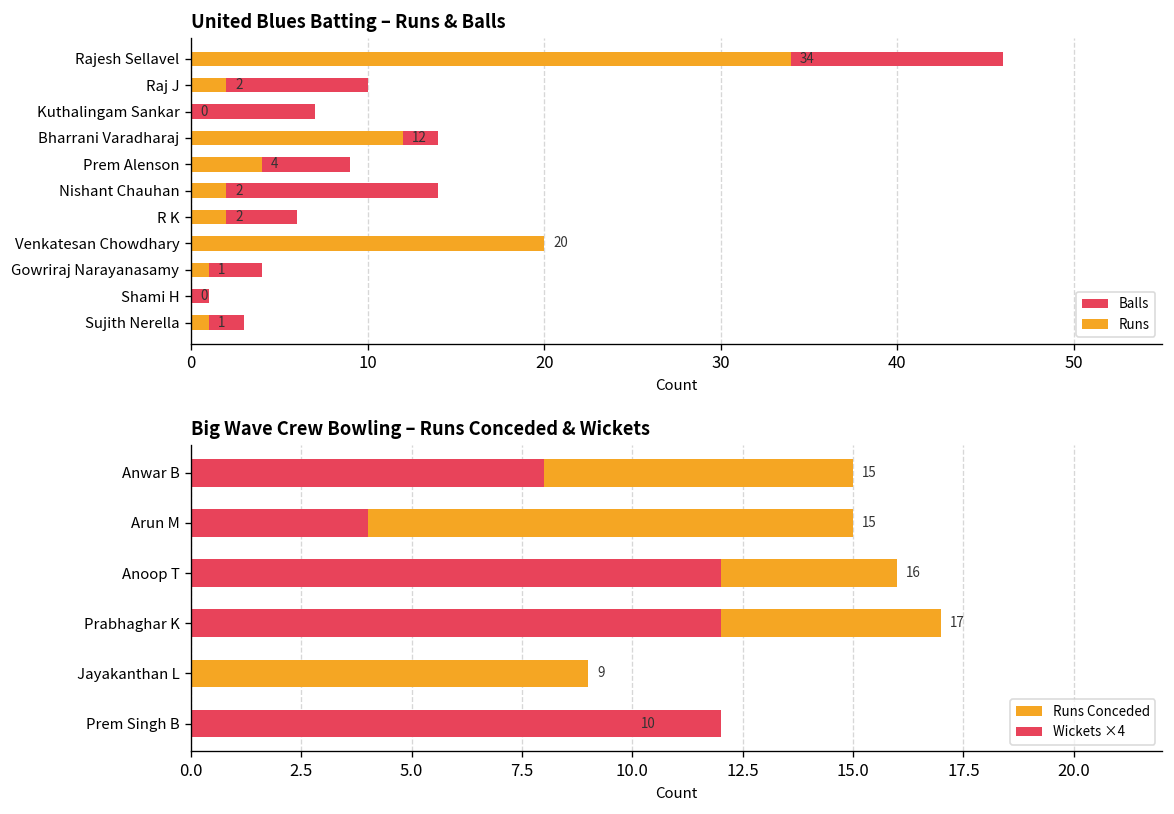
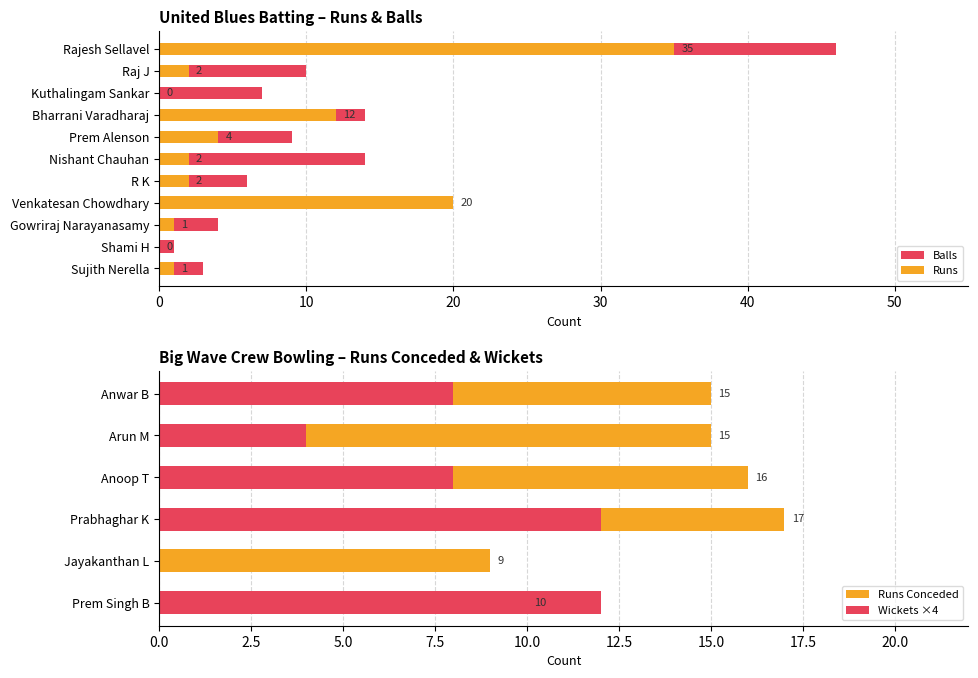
United Blues Batting – Runs & Balls, Runs, Rajesh Sellavel: 34 -> 35
Big Wave Crew Bowling – Runs Conceded & Wickets, Wickets ×4, Anoop T: 12.0 -> 8.0
